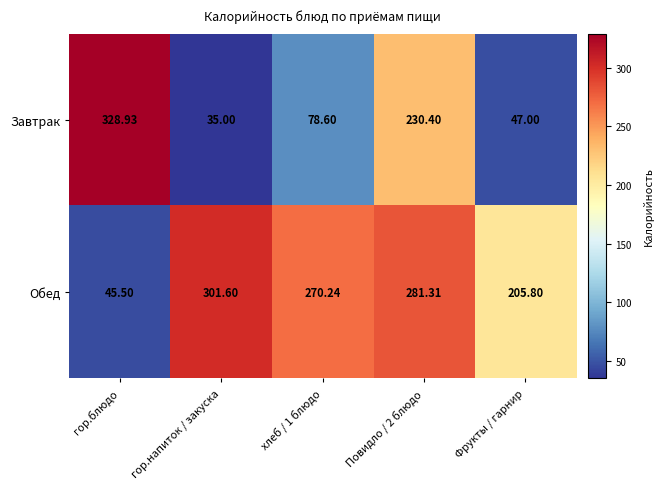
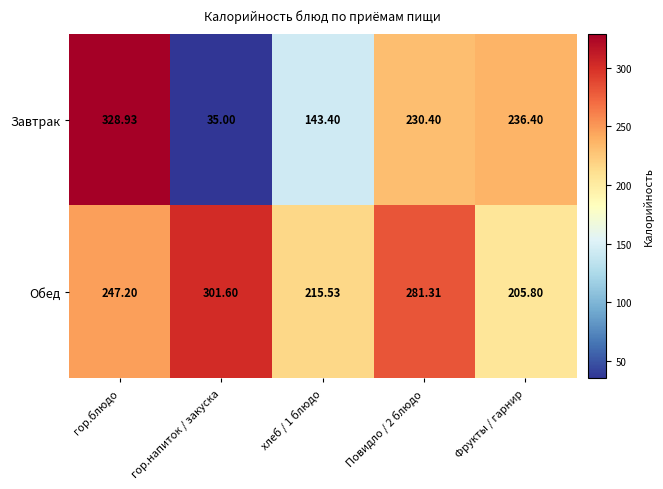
Завтрак, хлеб / 1 блюдо: 78.60 -> 143.40
Завтрак, Фрукты / гарнир: 47.00 -> 236.40
Обед, гор.блюдо: 45.50 -> 247.20
Обед, хлеб / 1 блюдо: 270.24 -> 215.53
